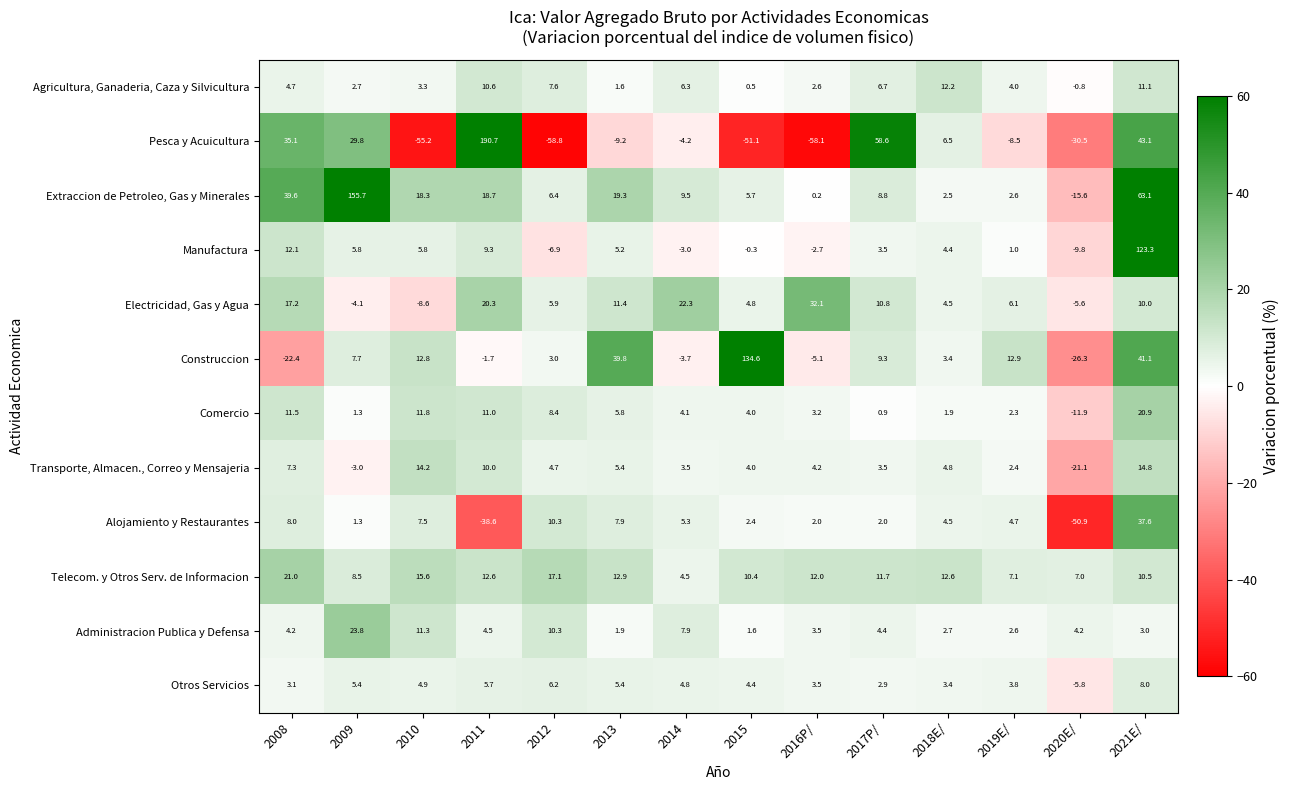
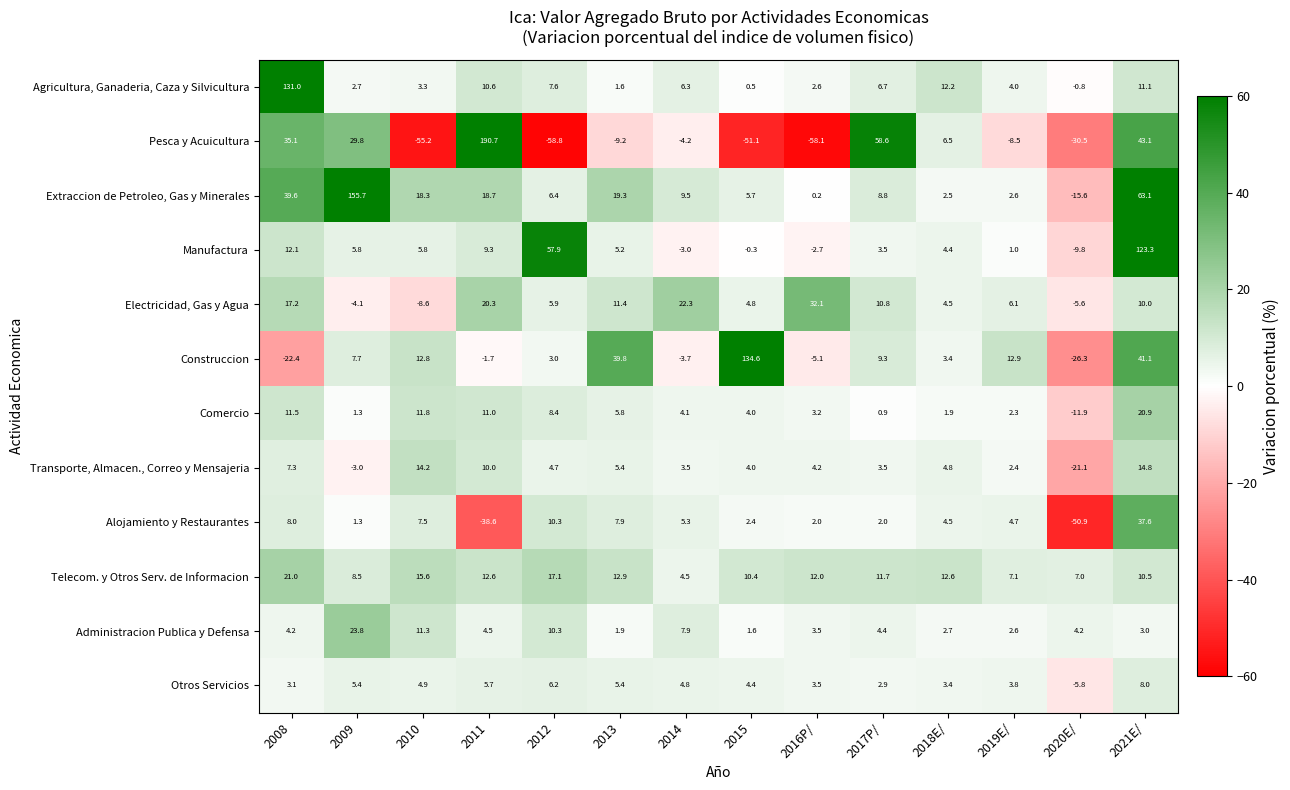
Agricultura, Ganaderia, Caza y Silvicultura, 2008: 4.7 -> 131.0
Manufactura, 2012: -6.9 -> 57.9
